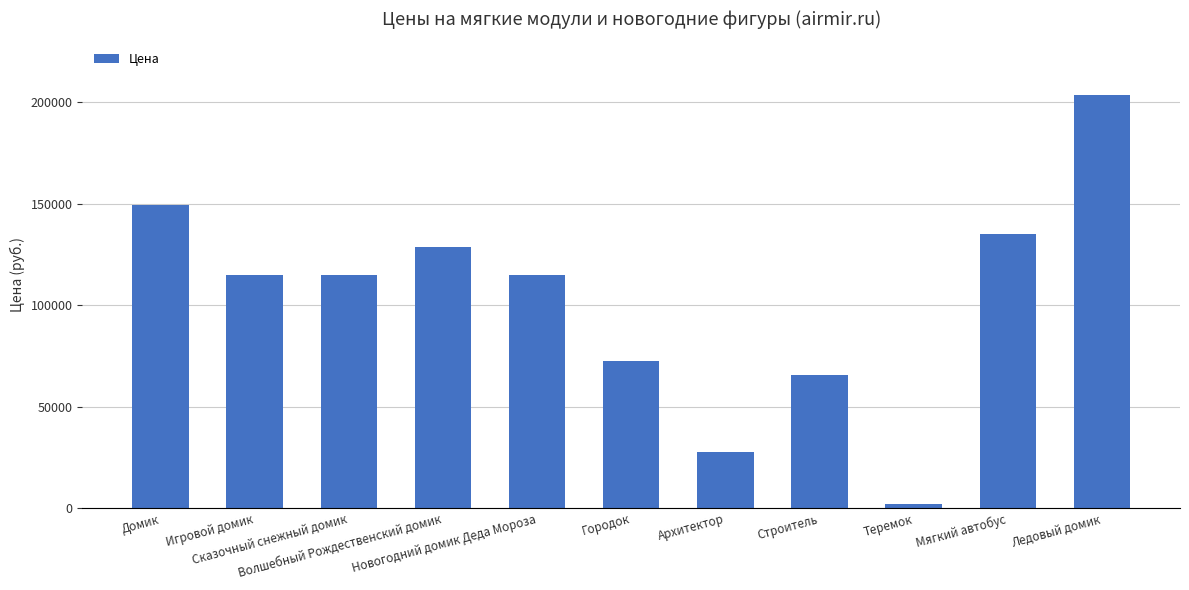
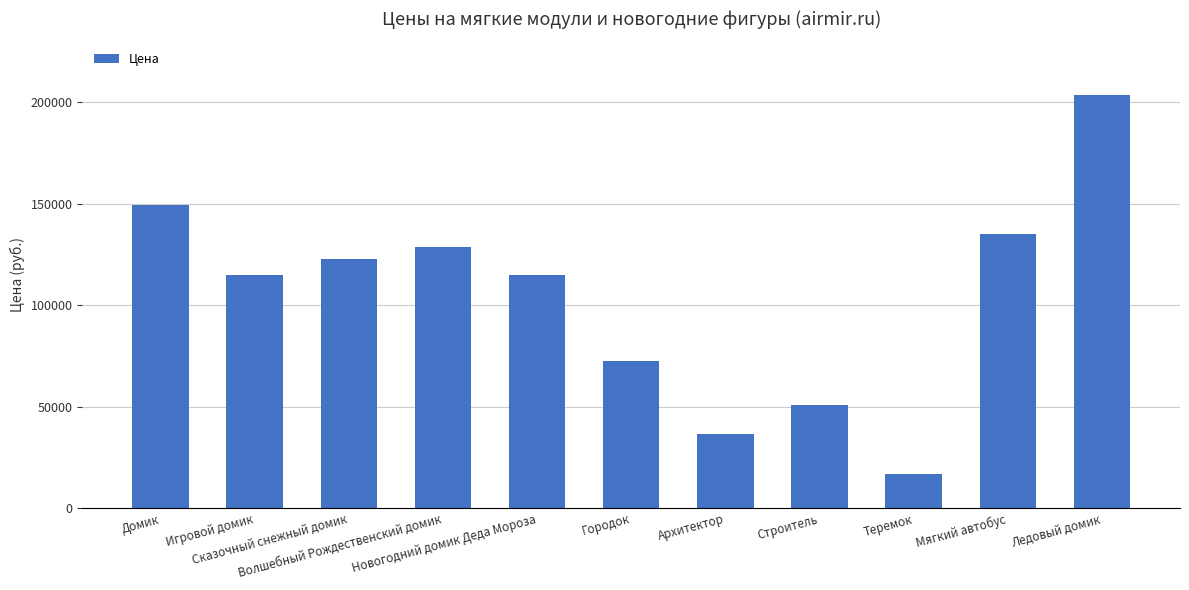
Сказочный снежный домик: 115000 -> 123000
Архитектор: 28000 -> 37000
Строитель: 66000 -> 51000
Теремок: 2000 -> 17000
